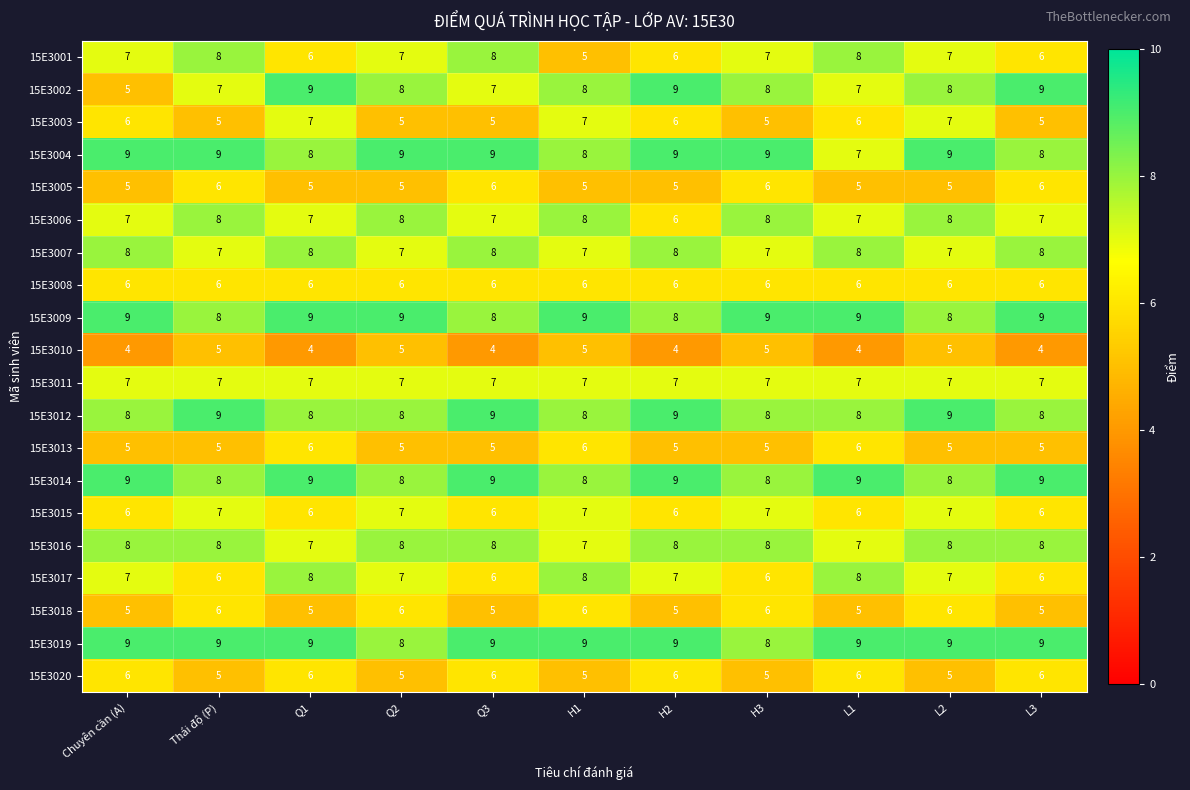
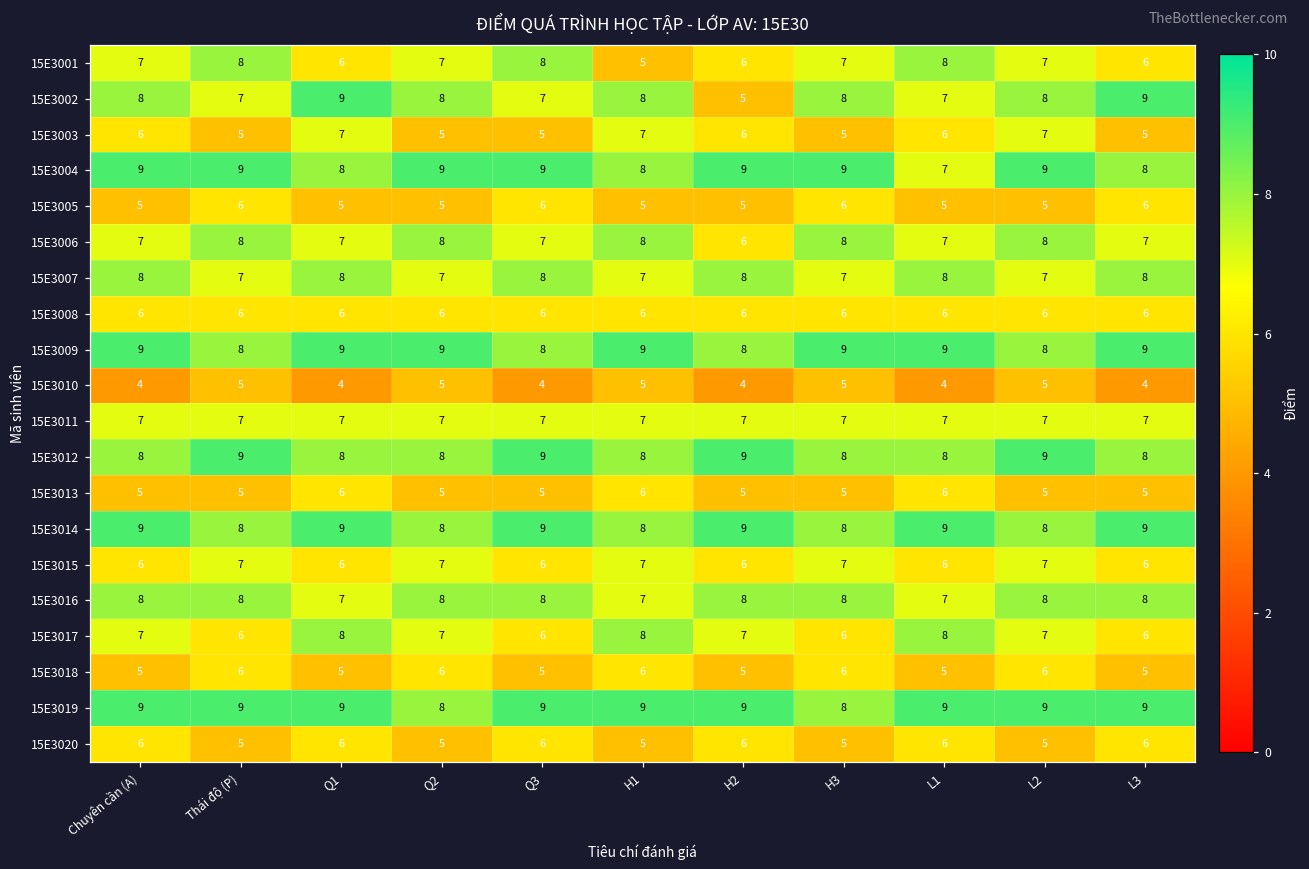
15E3002, Chuyên cần (A): 5 -> 8
15E3002, H2: 9 -> 5
